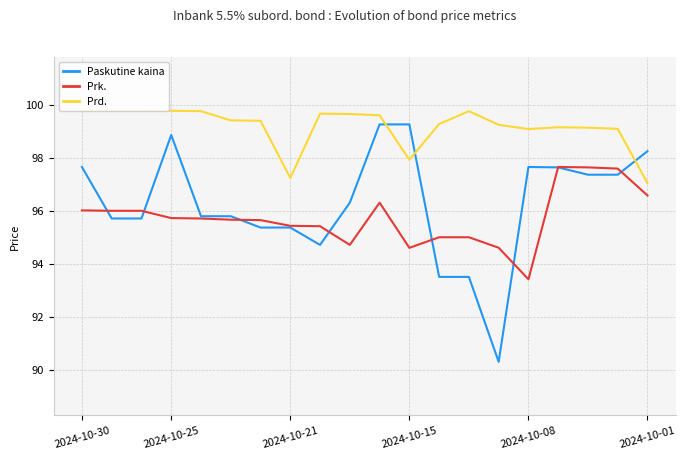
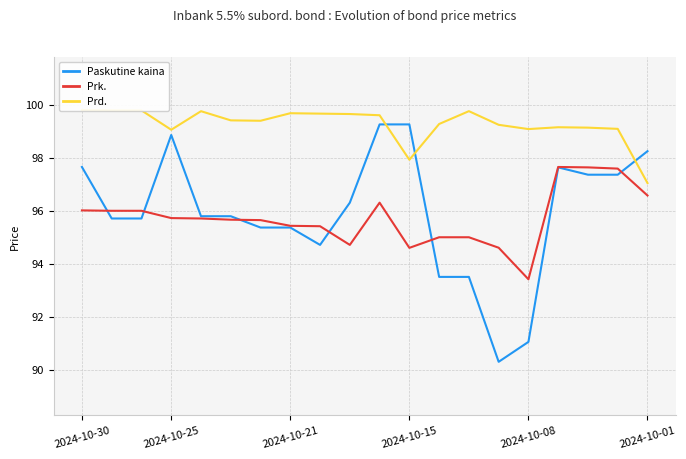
Prd., 2024-10-25: 99.8 -> 99.1
Prd., 2024-10-21: 97.2 -> 99.7
Paskutine kaina, 2024-10-08: 97.7 -> 91.1
